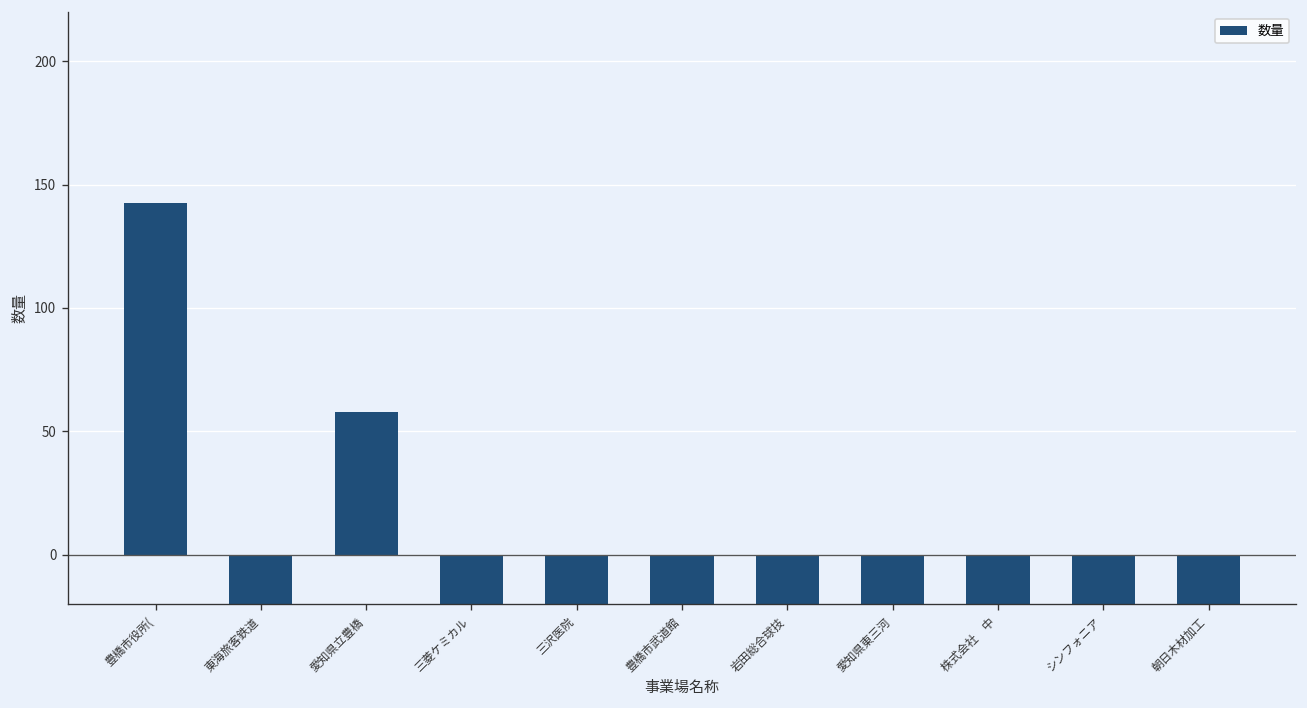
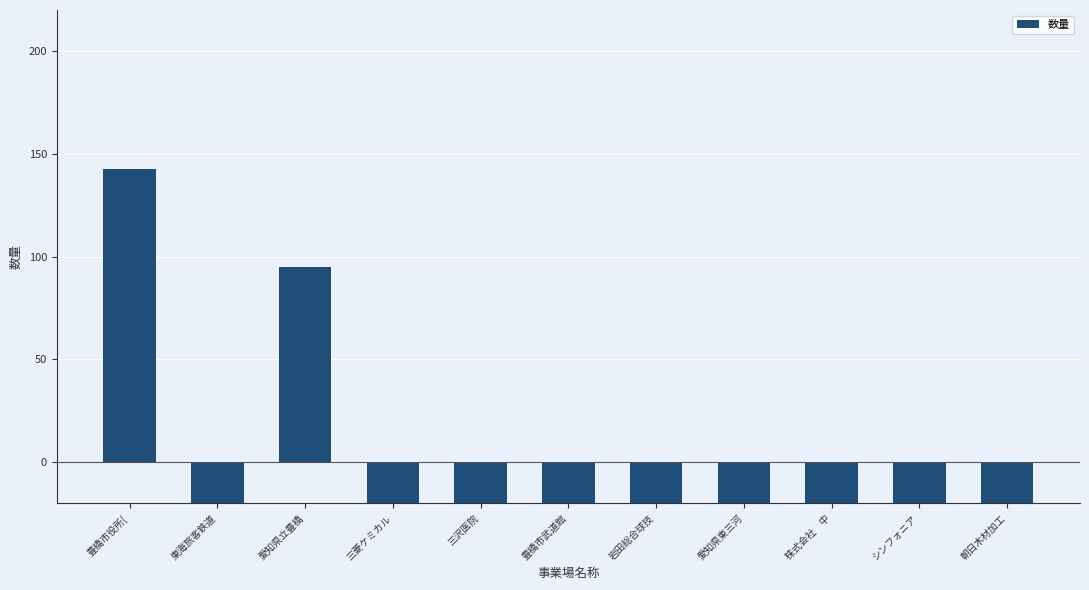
愛知県立豊橋: 58 -> 95
